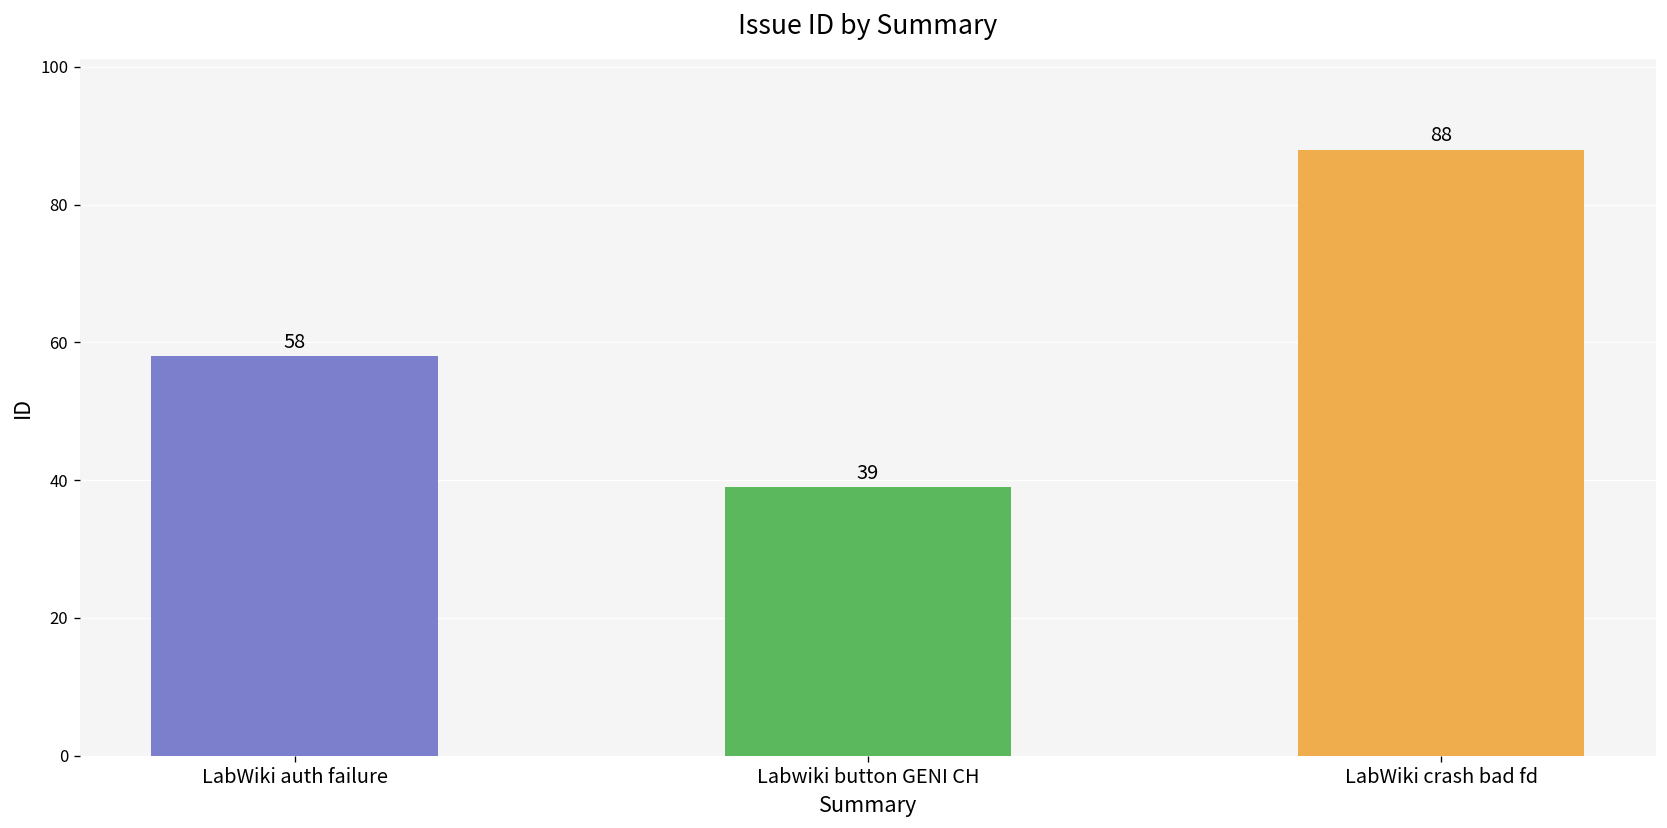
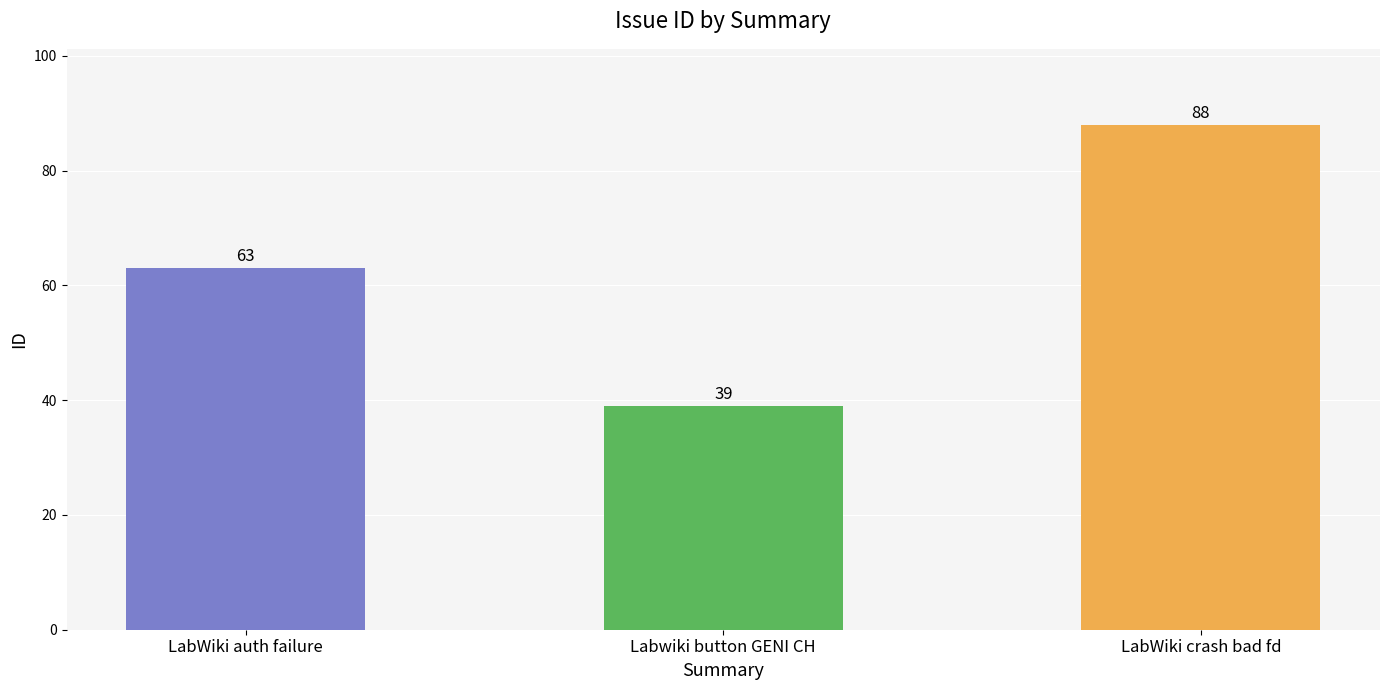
LabWiki auth failure: 58 -> 63
